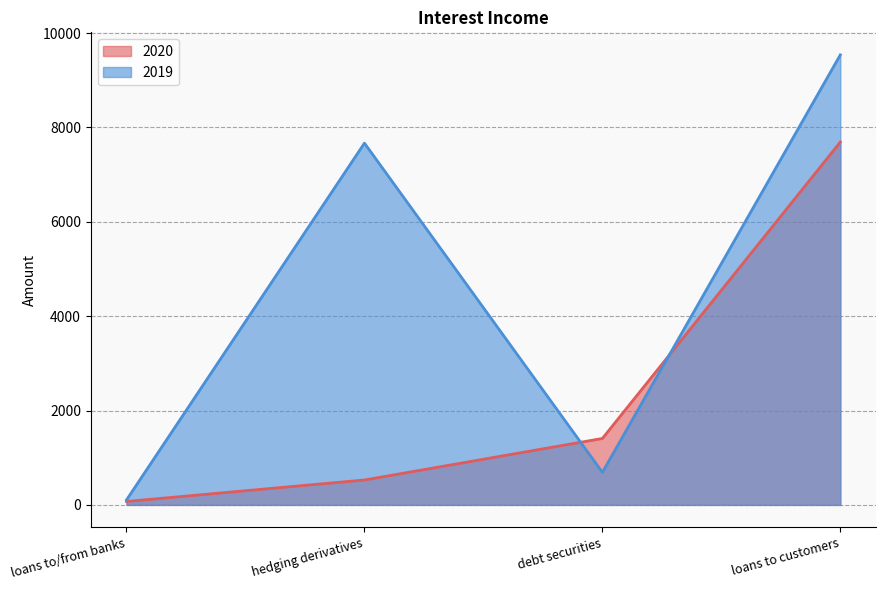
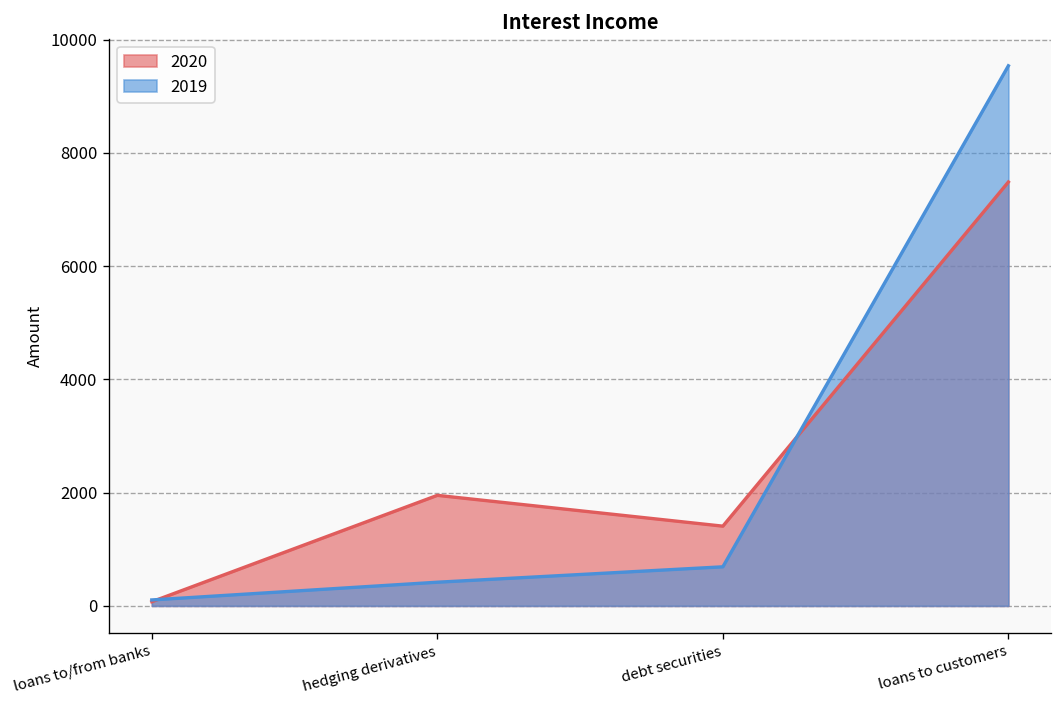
2020, hedging derivatives: 500 -> 2000
2019, hedging derivatives: 7700 -> 400
2020, loans to customers: 7700 -> 7500
